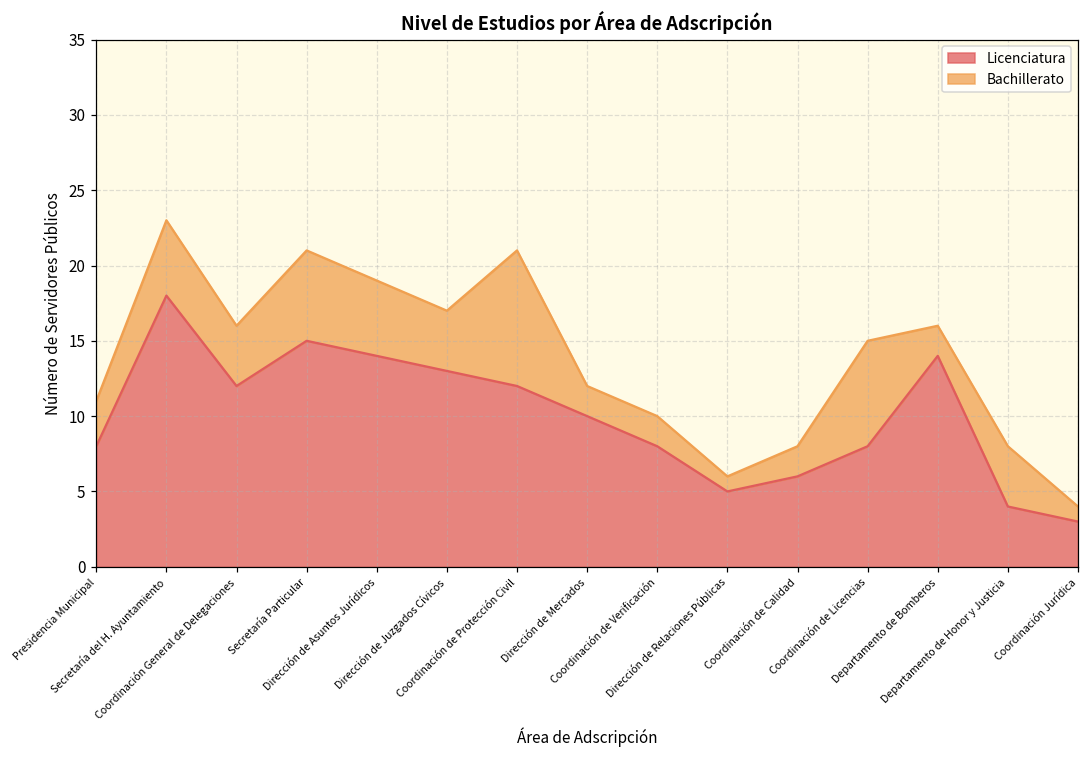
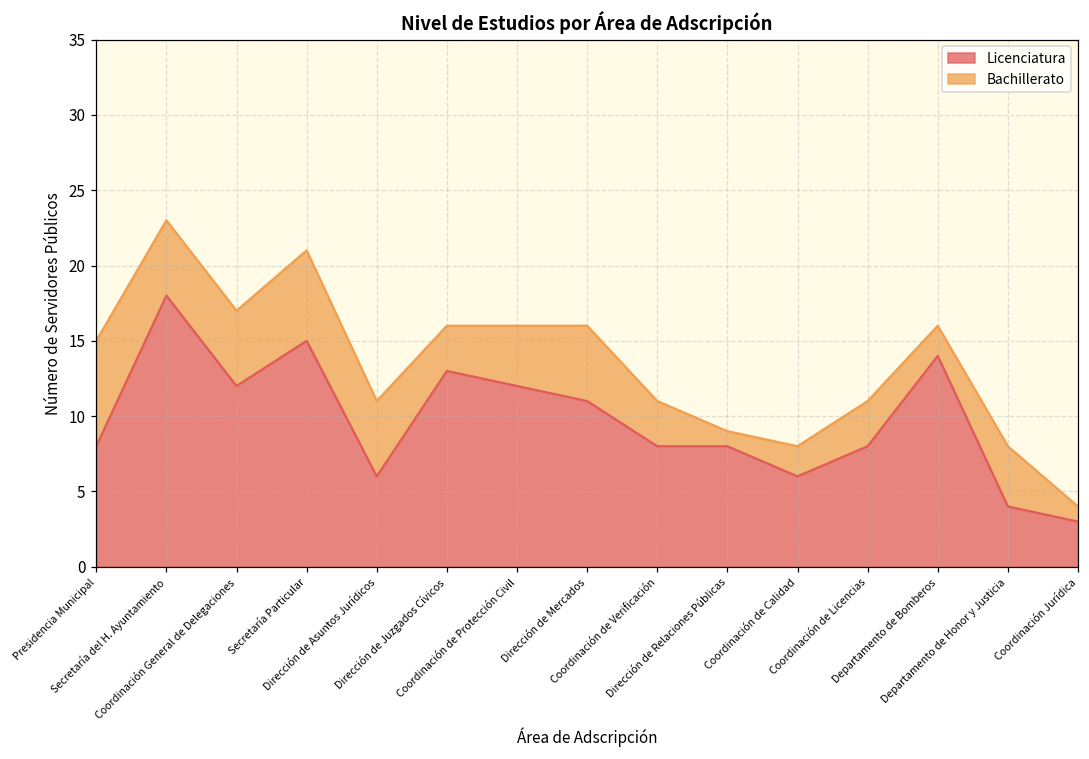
Bachillerato, Presidencia Municipal: 3 -> 7
Bachillerato, Coordinación General de Delegaciones: 4 -> 5
Licenciatura, Dirección de Asuntos Jurídicos: 14 -> 6
Bachillerato, Dirección de Juzgados Cívicos: 4 -> 3
Bachillerato, Coordinación de Protección Civil: 9 -> 4
Licenciatura, Dirección de Mercados: 10 -> 11
Bachillerato, Dirección de Mercados: 2 -> 5
Bachillerato, Coordinación de Verificación: 2 -> 3
Licenciatura, Dirección de Relaciones Públicas: 5 -> 8
Bachillerato, Coordinación de Licencias: 7 -> 3
